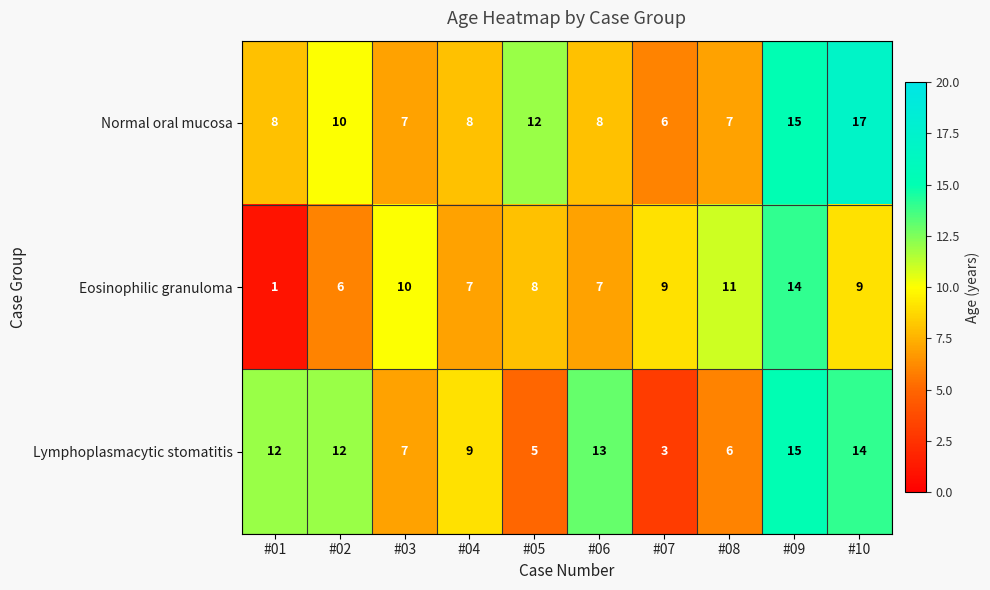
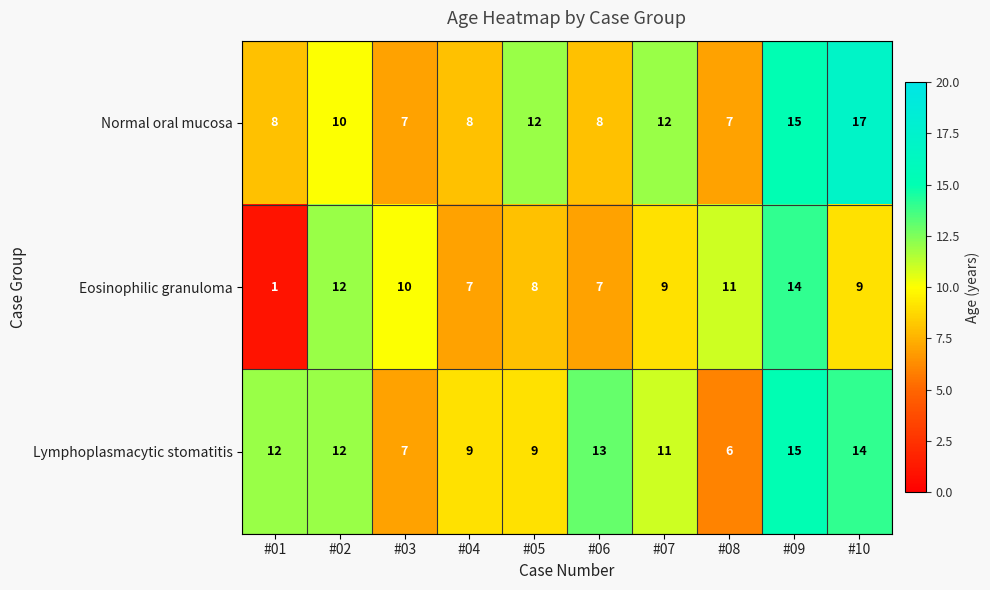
Normal oral mucosa, #07: 6 -> 12
Eosinophilic granuloma, #02: 6 -> 12
Lymphoplasmacytic stomatitis, #05: 5 -> 9
Lymphoplasmacytic stomatitis, #07: 3 -> 11
